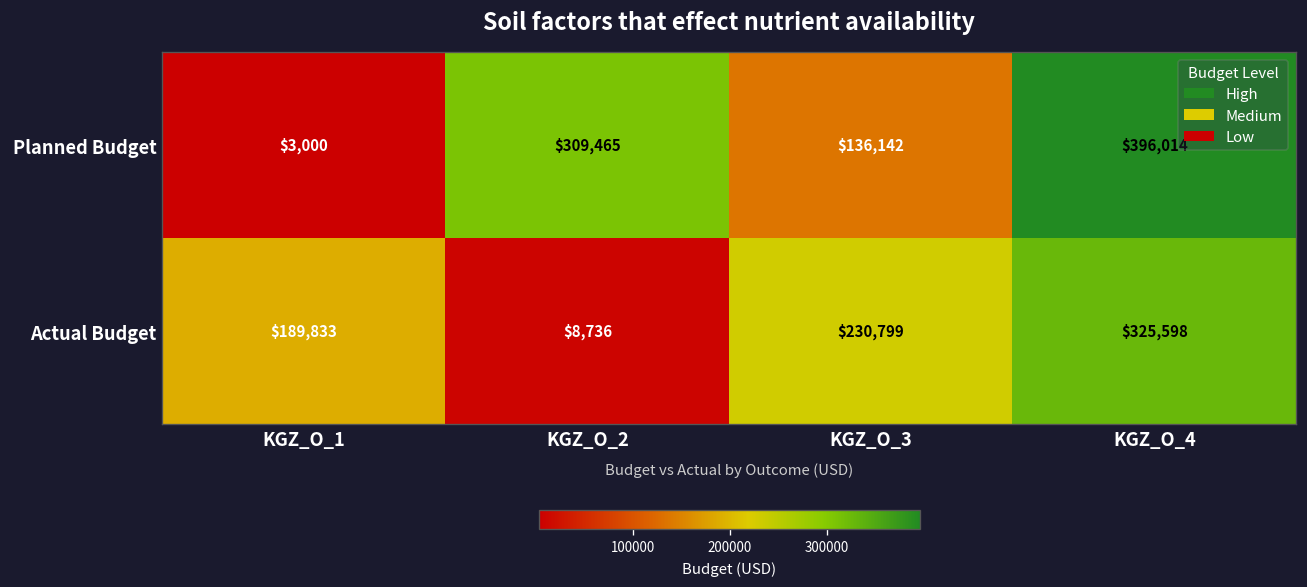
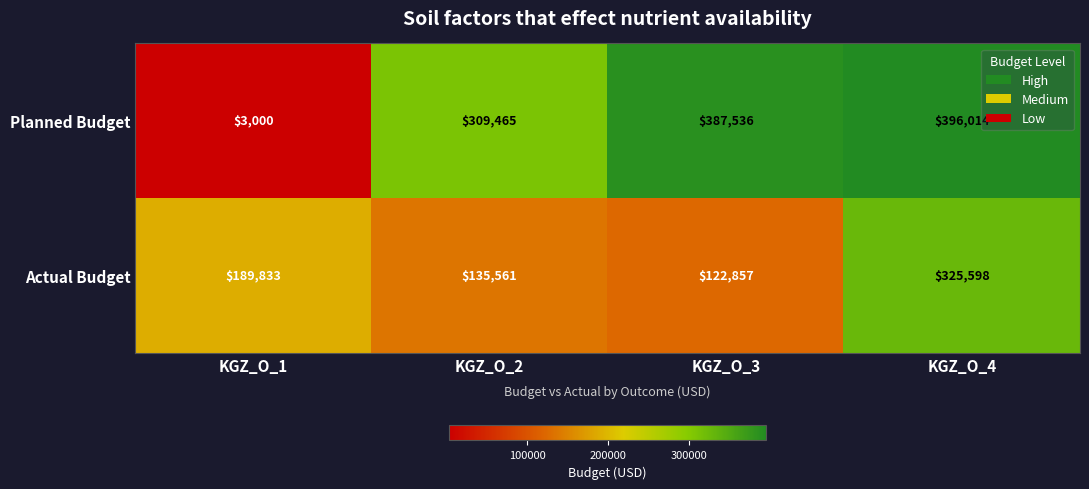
Planned Budget, KGZ_O_3: $136,142 -> $387,536
Actual Budget, KGZ_O_2: $8,736 -> $135,561
Actual Budget, KGZ_O_3: $230,799 -> $122,857
